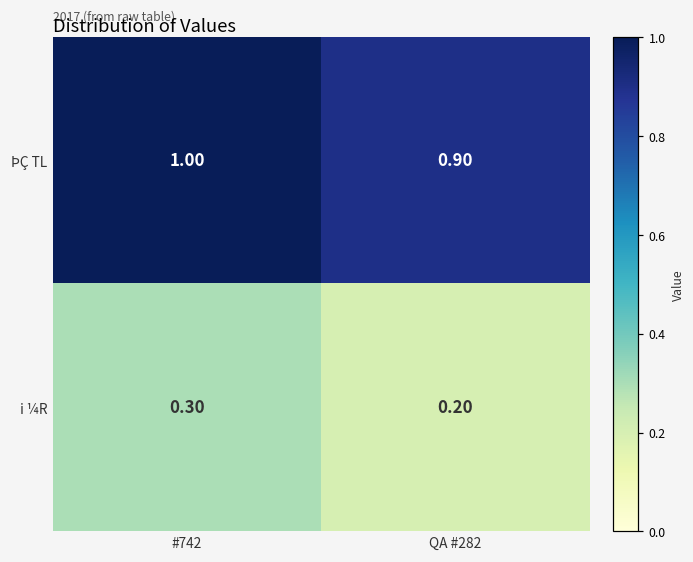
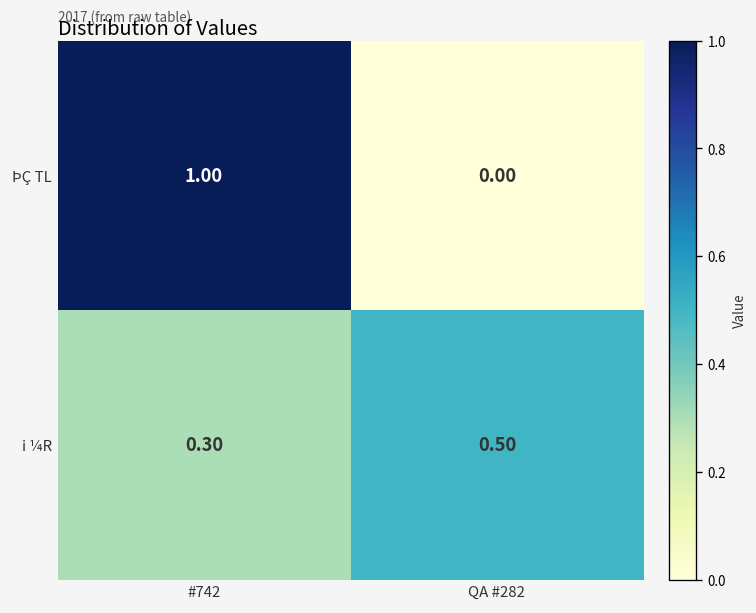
ÞÇ TL, QA #282: 0.90 -> 0.00
i ¼R, QA #282: 0.20 -> 0.50
